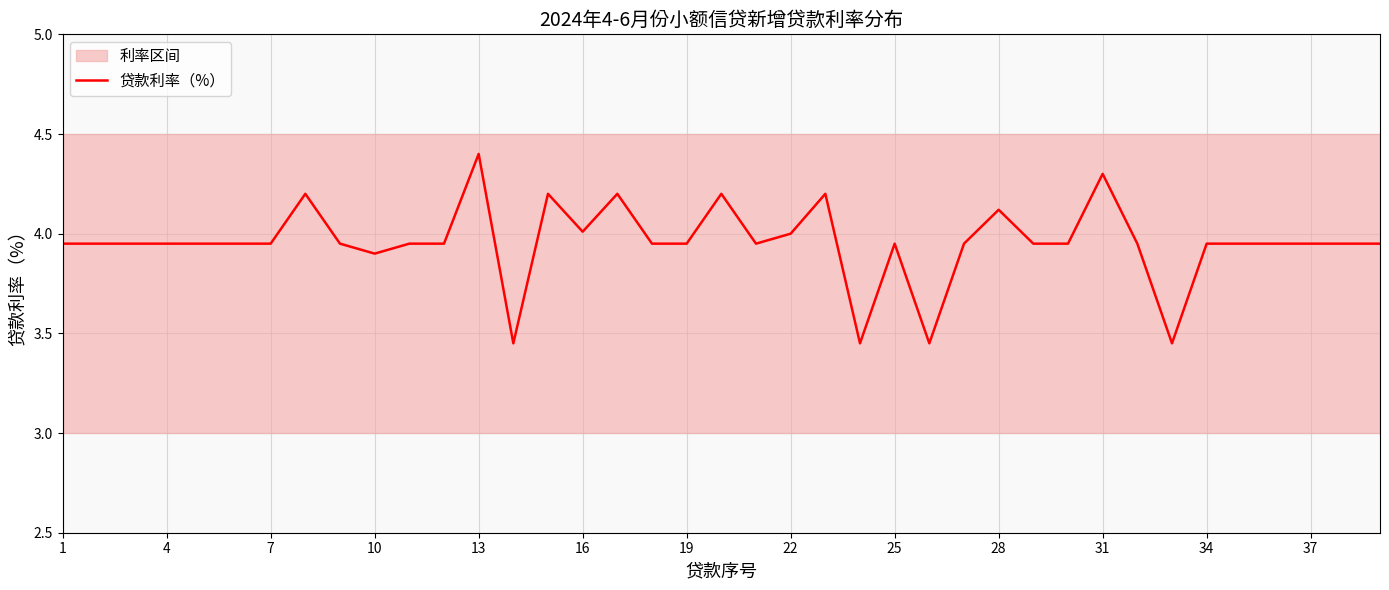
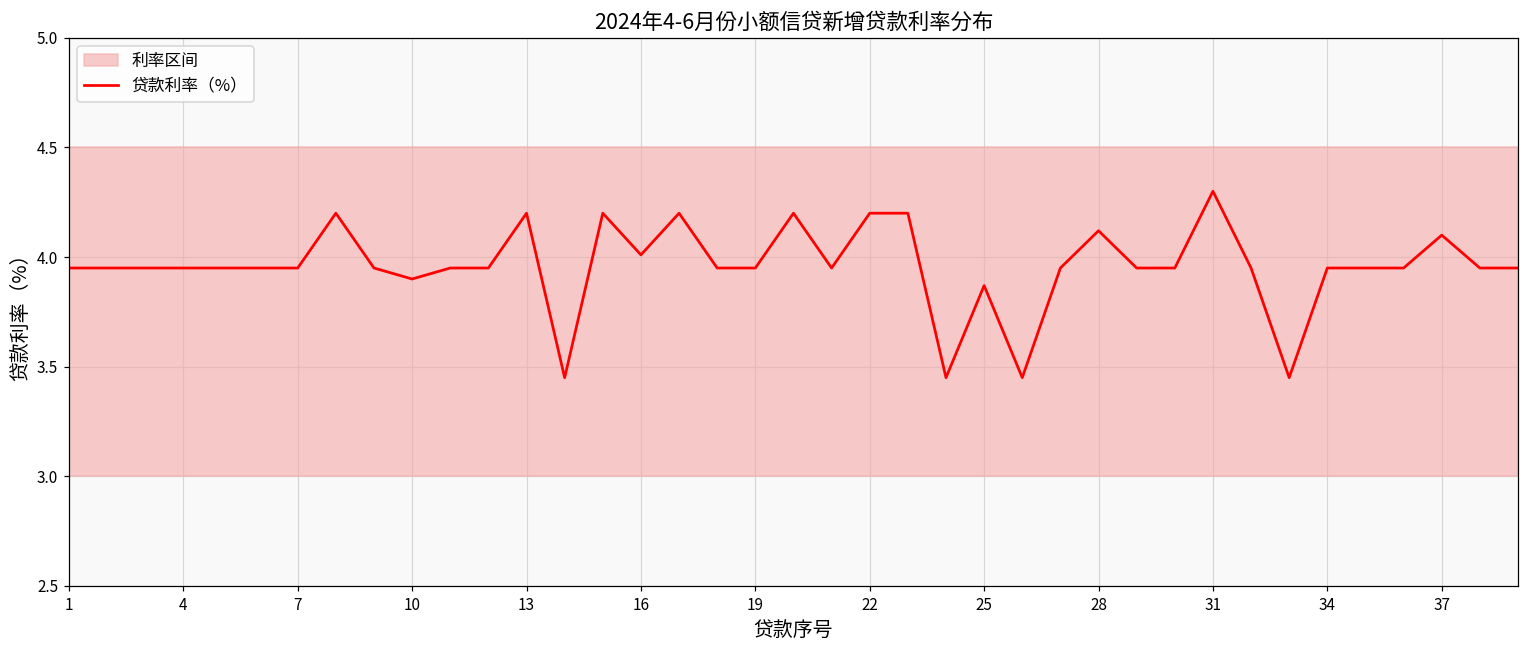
贷款利率（%）, 13: 4.4 -> 4.2
贷款利率（%）, 22: 4.0 -> 4.2
贷款利率（%）, 25: 3.95 -> 3.87
贷款利率（%）, 37: 3.95 -> 4.10
